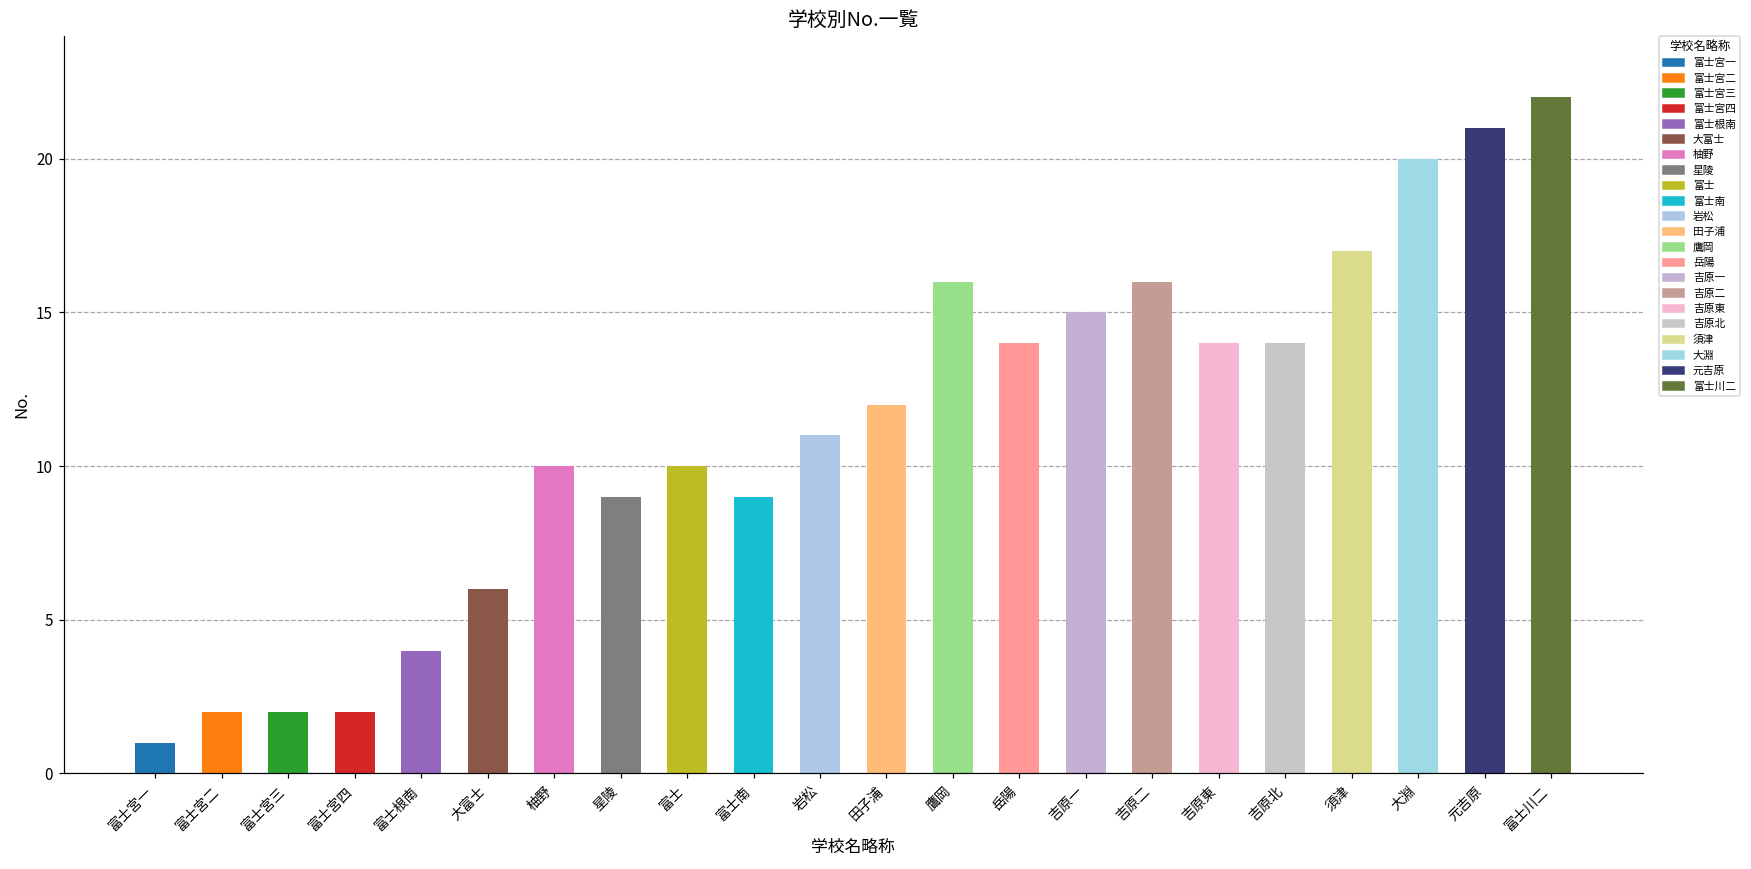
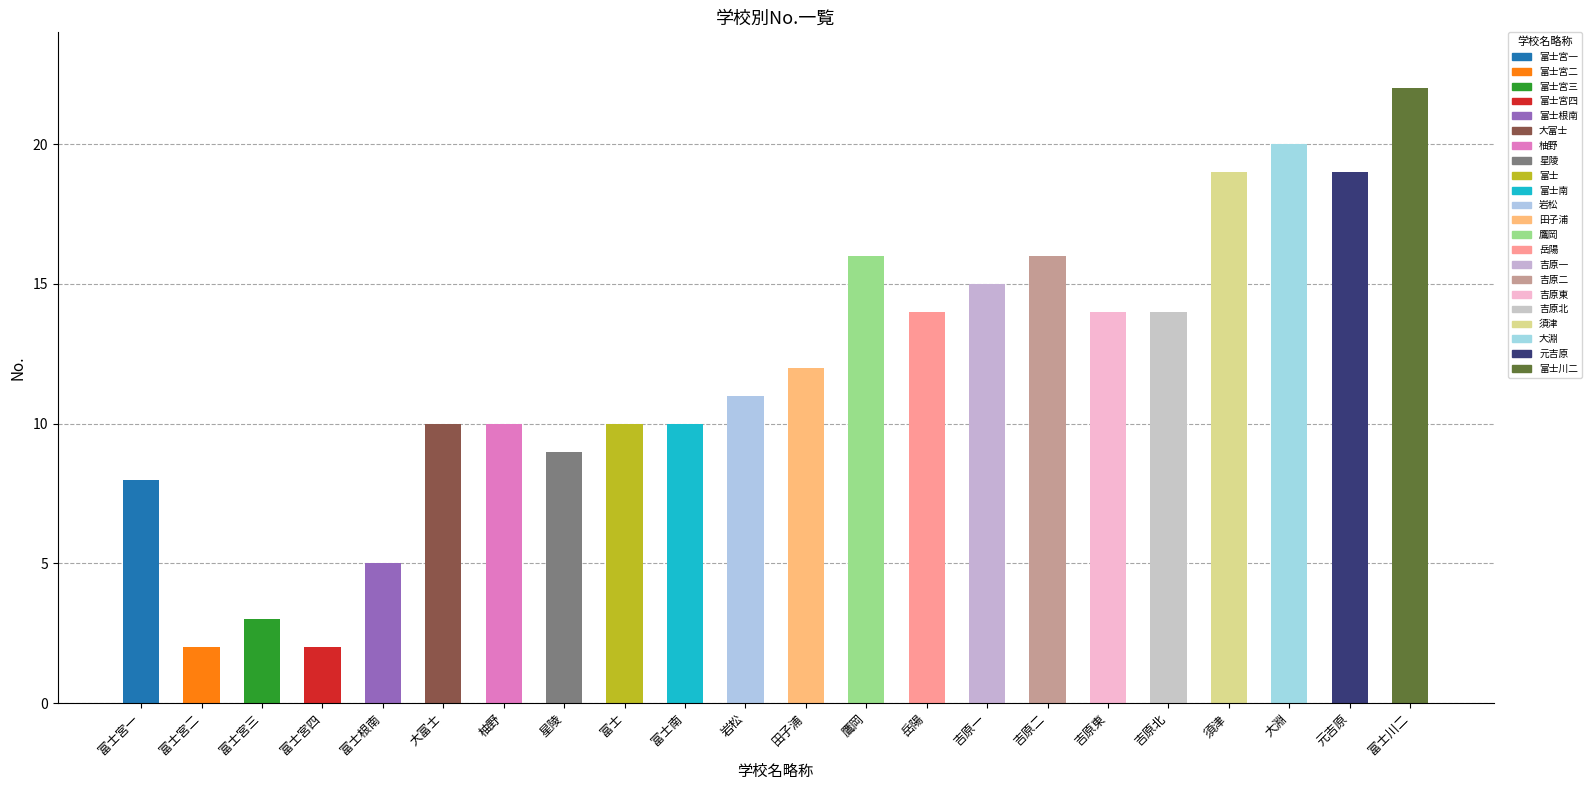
富士宮一: 1 -> 8
富士宮三: 2 -> 3
富士根南: 4 -> 5
大富士: 6 -> 10
富士南: 9 -> 10
須津: 17 -> 19
元吉原: 21 -> 19
